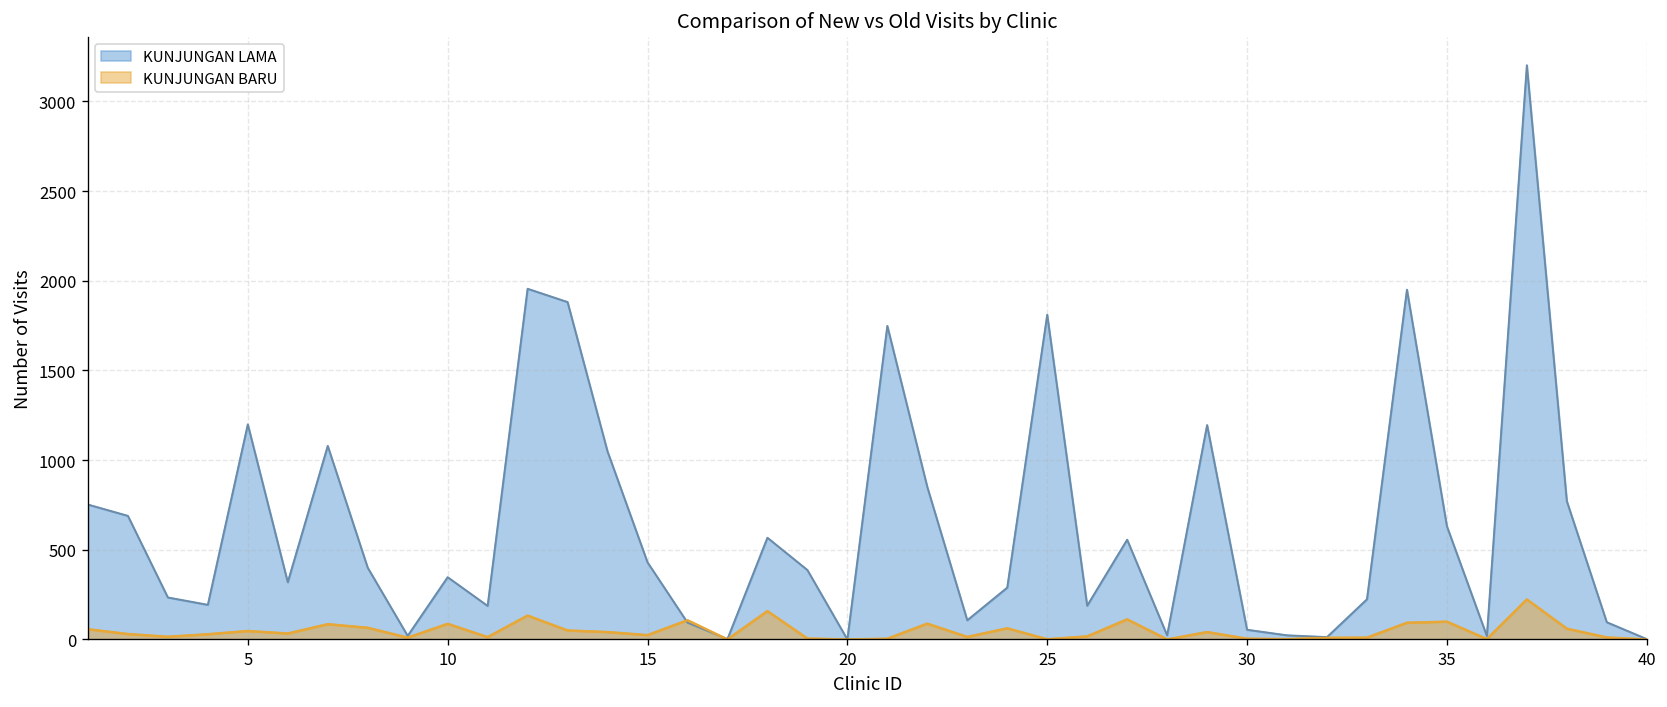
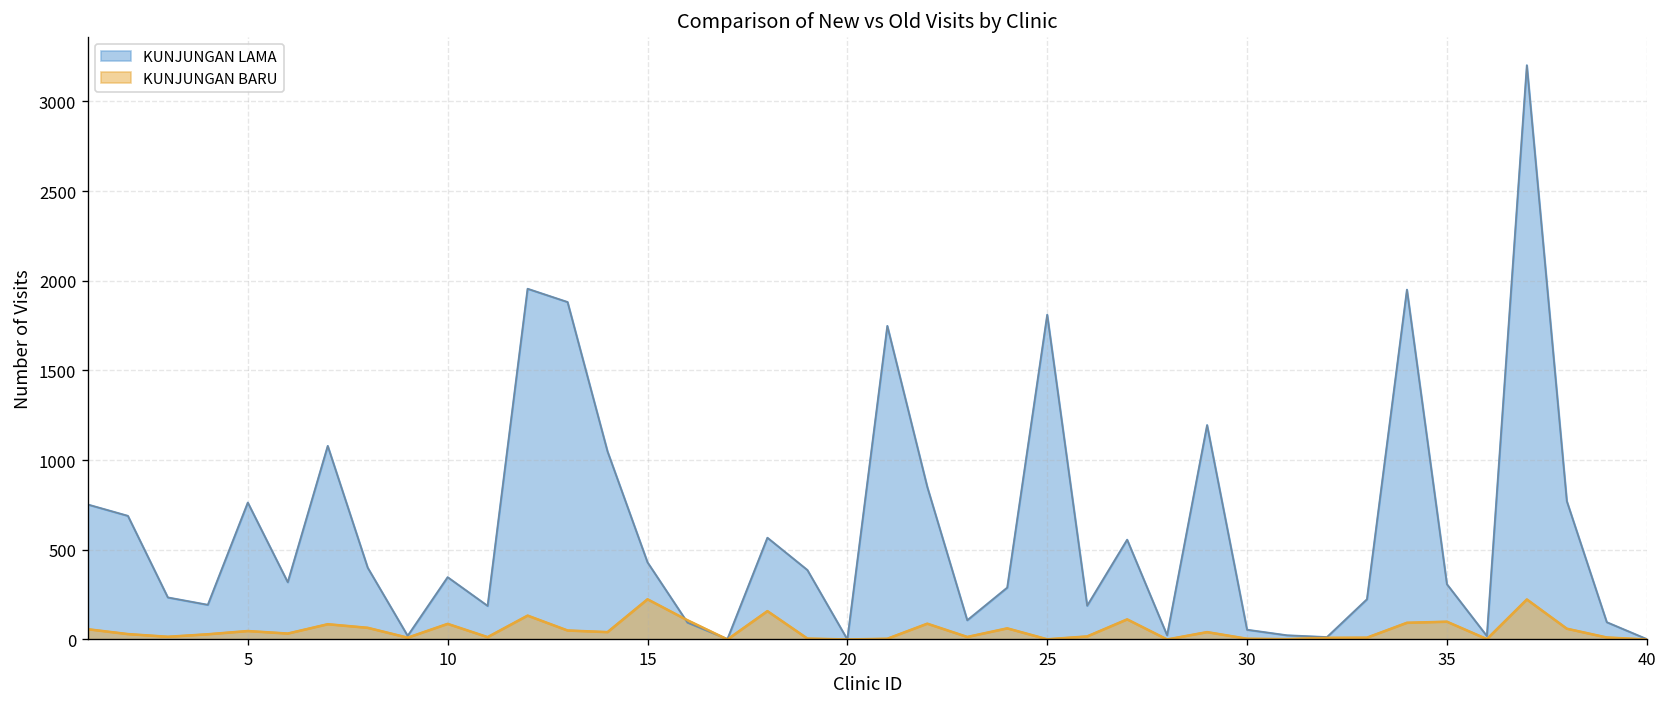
KUNJUNGAN LAMA, 5: 1200 -> 760
KUNJUNGAN BARU, 15: 20 -> 220
KUNJUNGAN LAMA, 35: 630 -> 310
